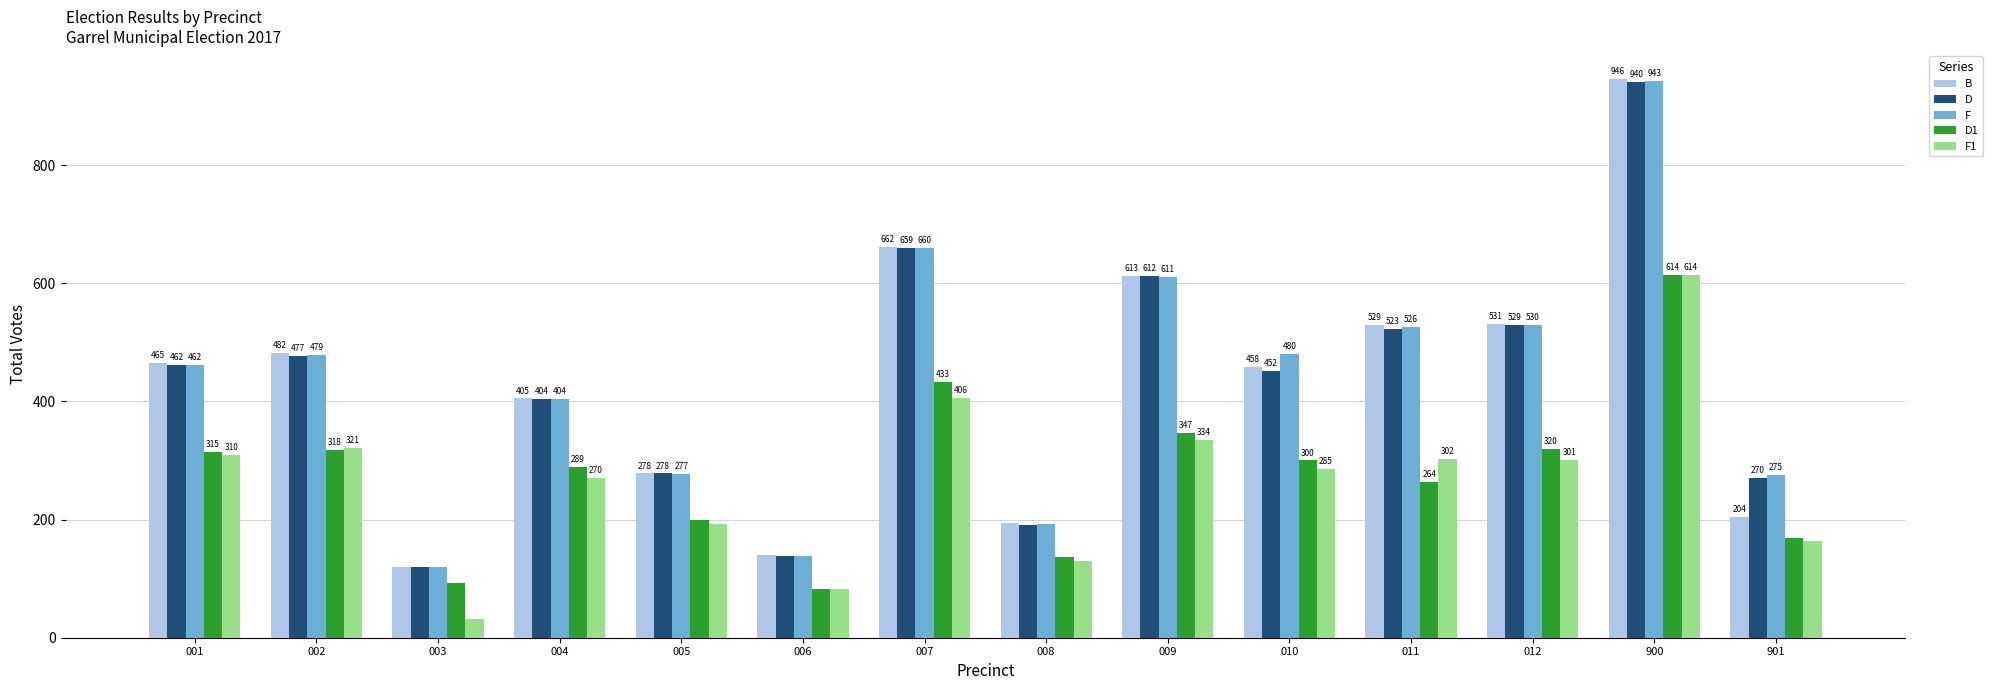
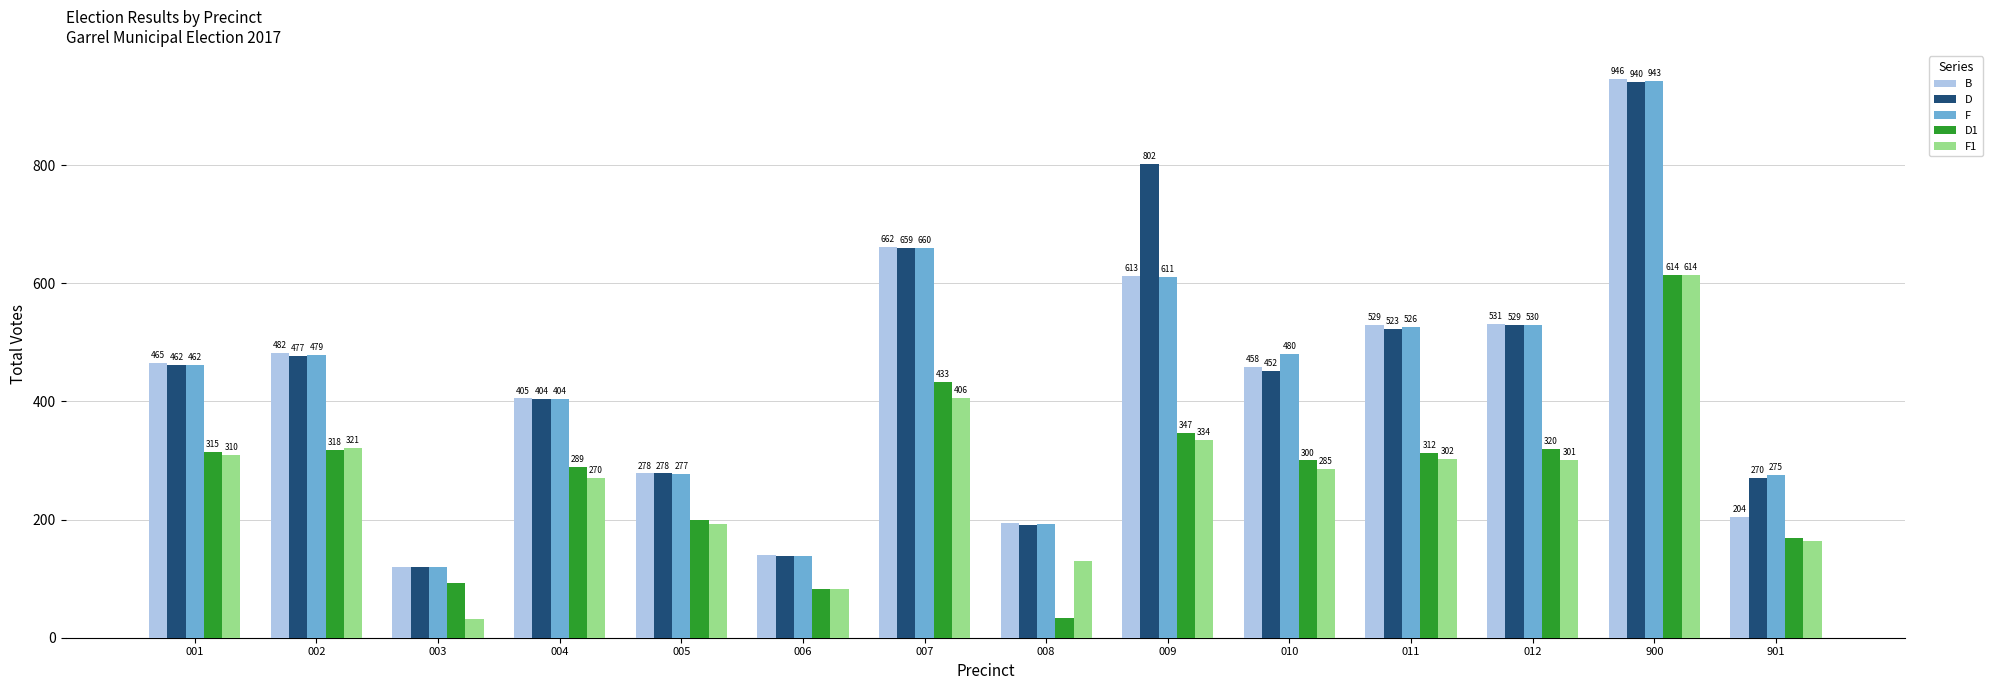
D1, 008: 140 -> 30
D, 009: 612 -> 802
D1, 011: 264 -> 312
